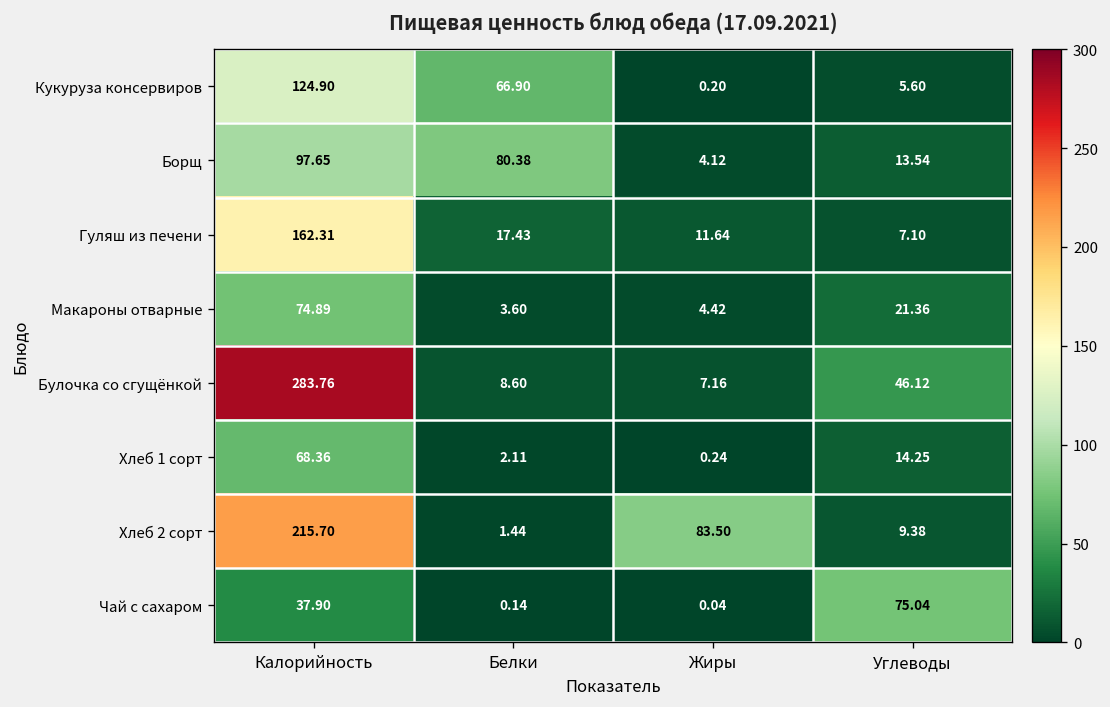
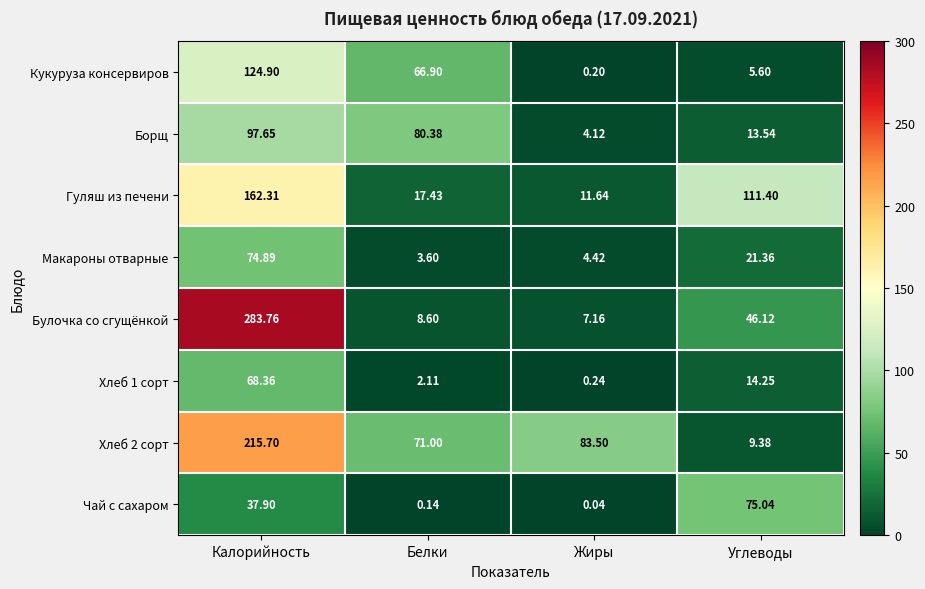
Гуляш из печени, Углеводы: 7.10 -> 111.40
Хлеб 2 сорт, Белки: 1.44 -> 71.00
